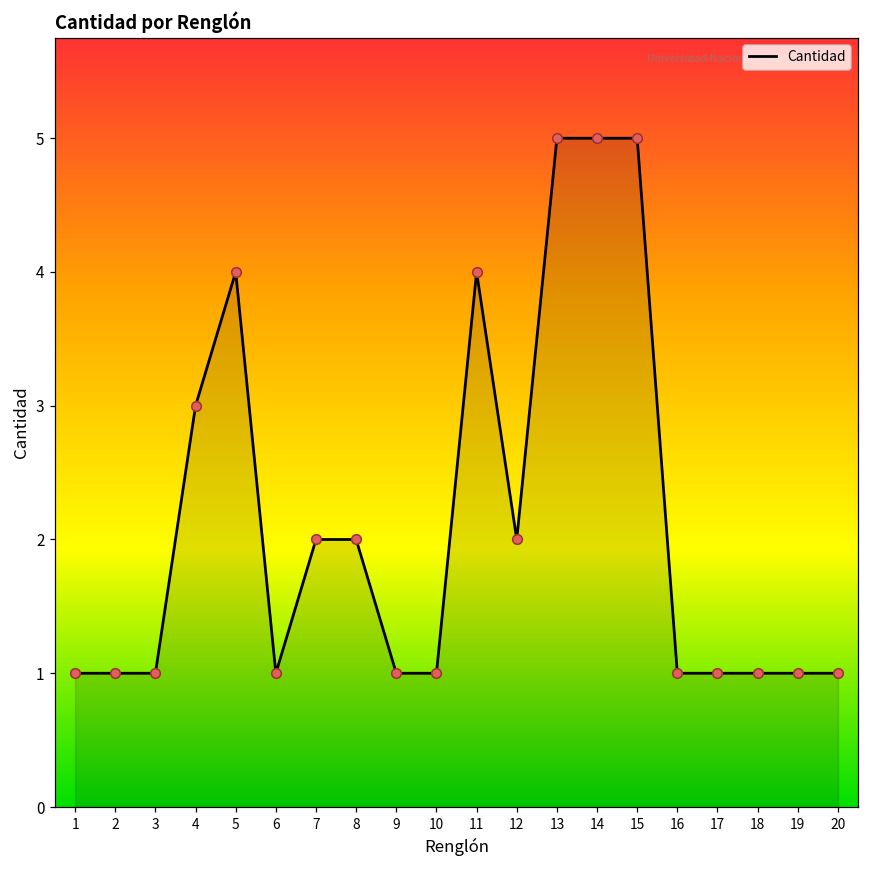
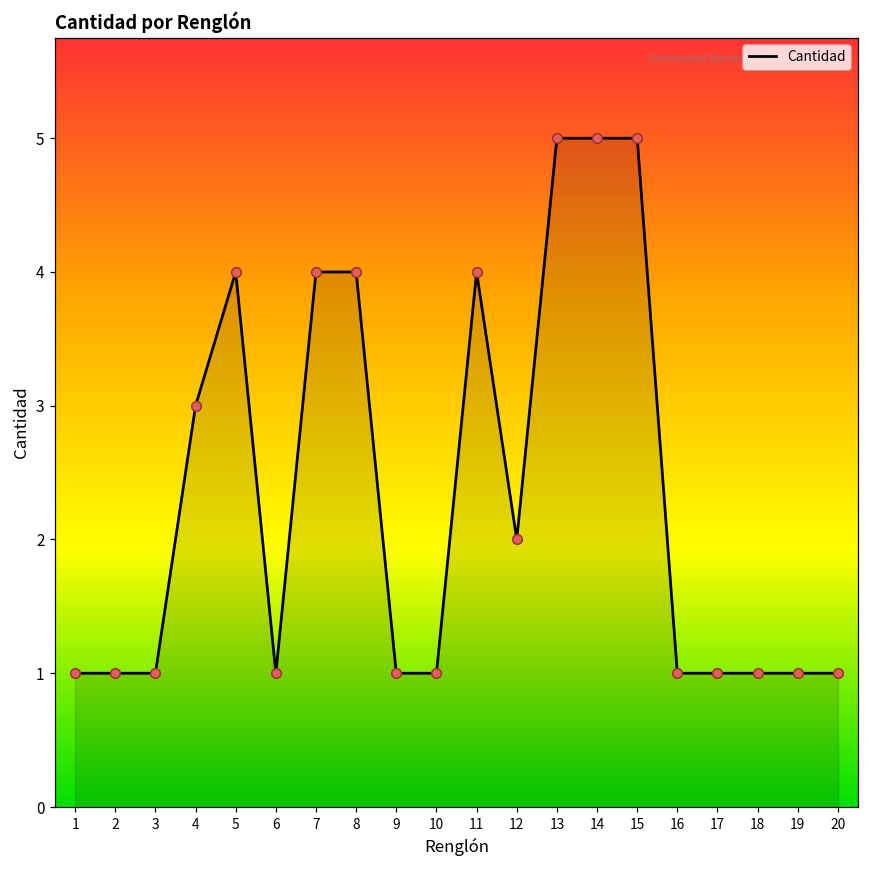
7: 2 -> 4
8: 2 -> 4
